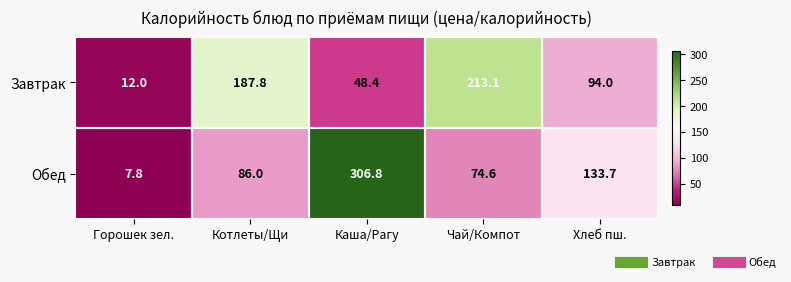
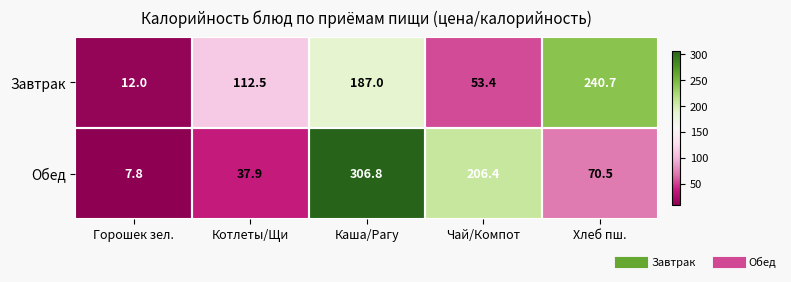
Завтрак, Котлеты/Щи: 187.8 -> 112.5
Завтрак, Каша/Рагу: 48.4 -> 187.0
Завтрак, Чай/Компот: 213.1 -> 53.4
Завтрак, Хлеб пш.: 94.0 -> 240.7
Обед, Котлеты/Щи: 86.0 -> 37.9
Обед, Чай/Компот: 74.6 -> 206.4
Обед, Хлеб пш.: 133.7 -> 70.5
